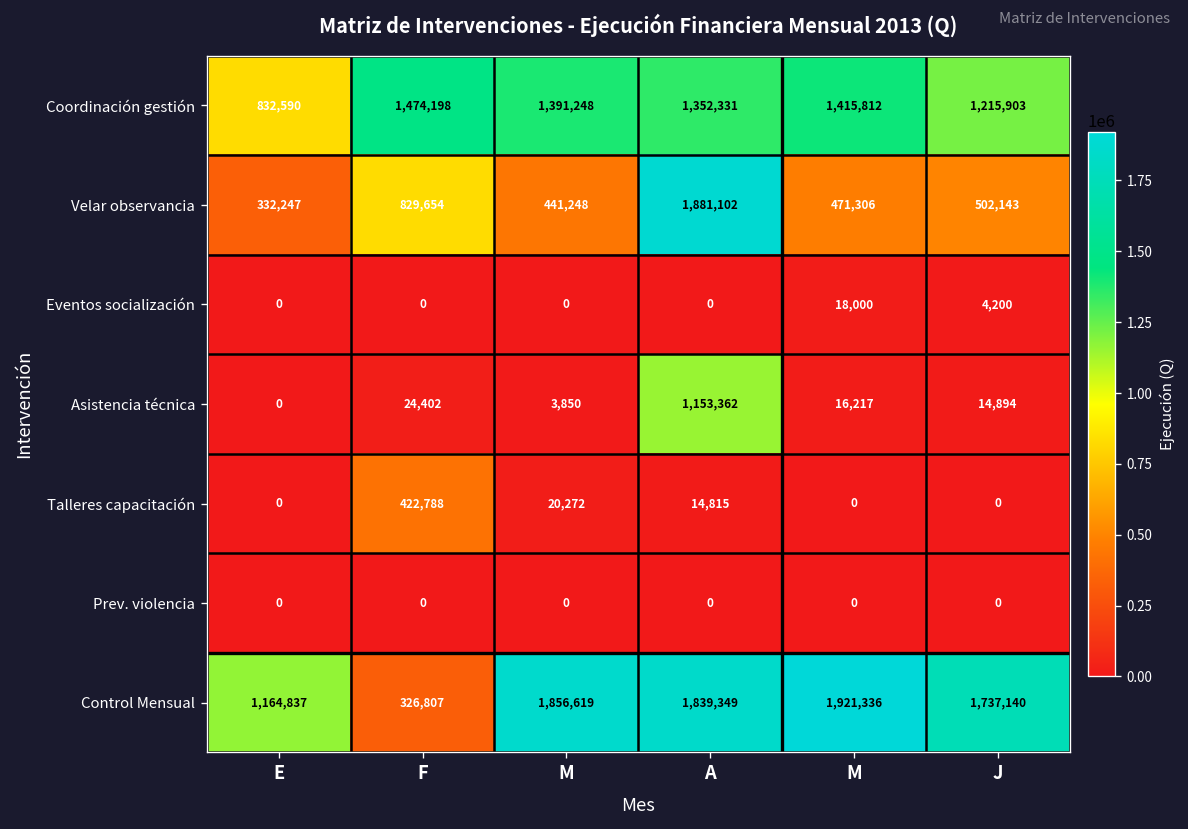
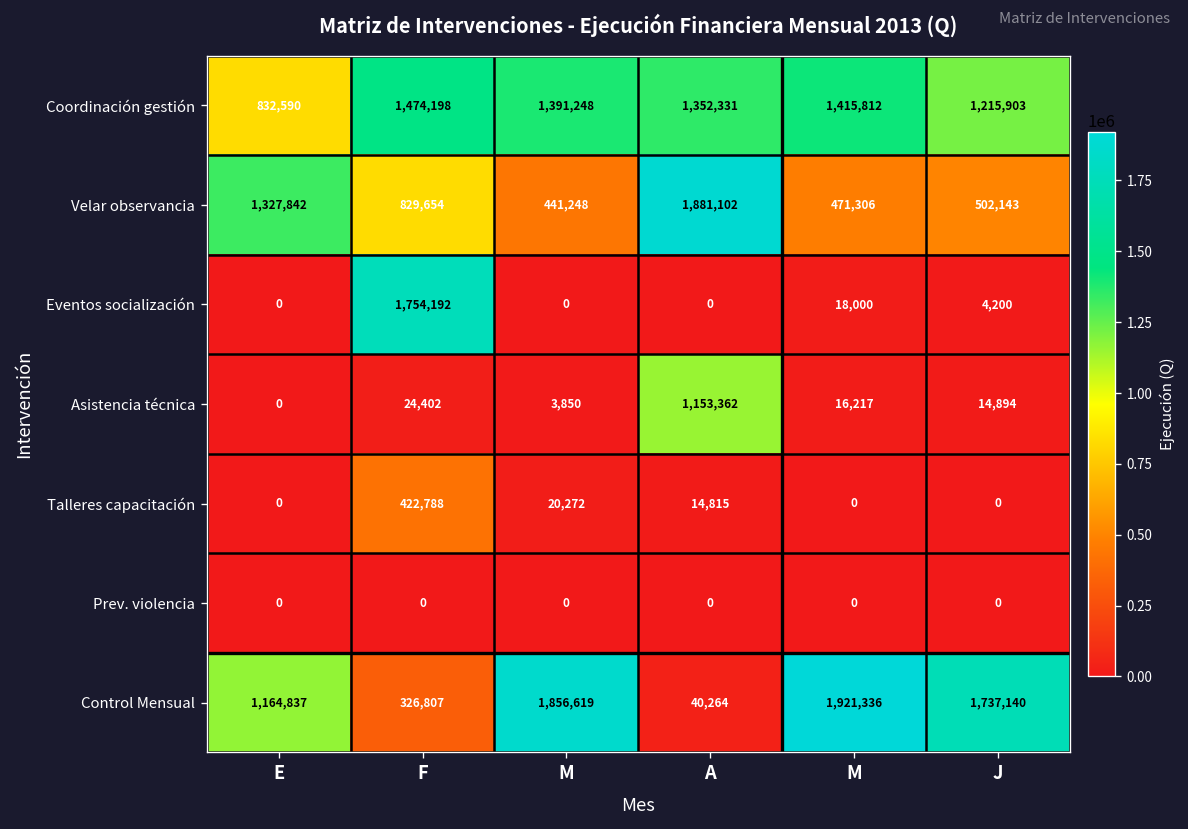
Velar observancia, E: 332,247 -> 1,327,842
Eventos socialización, F: 0 -> 1,754,192
Control Mensual, A: 1,839,349 -> 40,264
